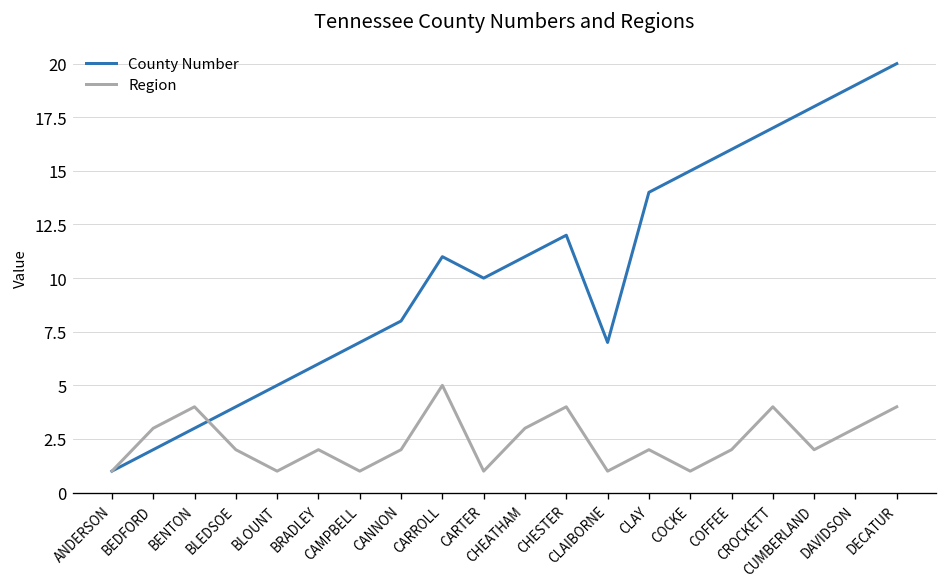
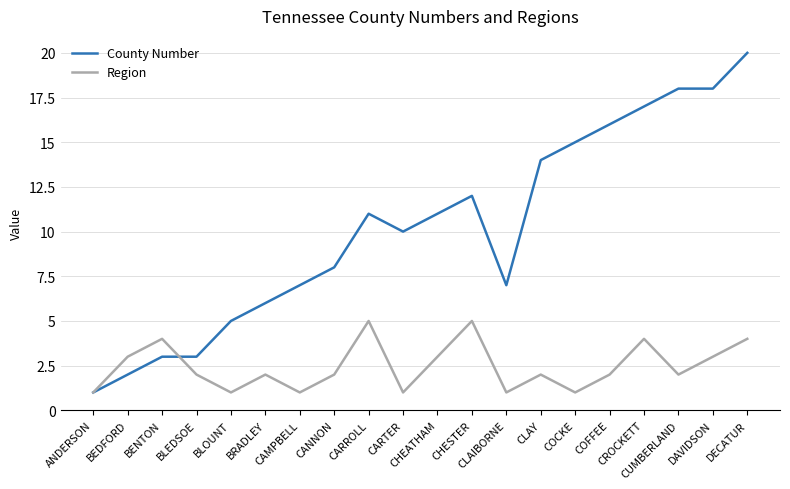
County Number, BLEDSOE: 4 -> 3
Region, CHESTER: 4 -> 5
County Number, DAVIDSON: 19 -> 18
